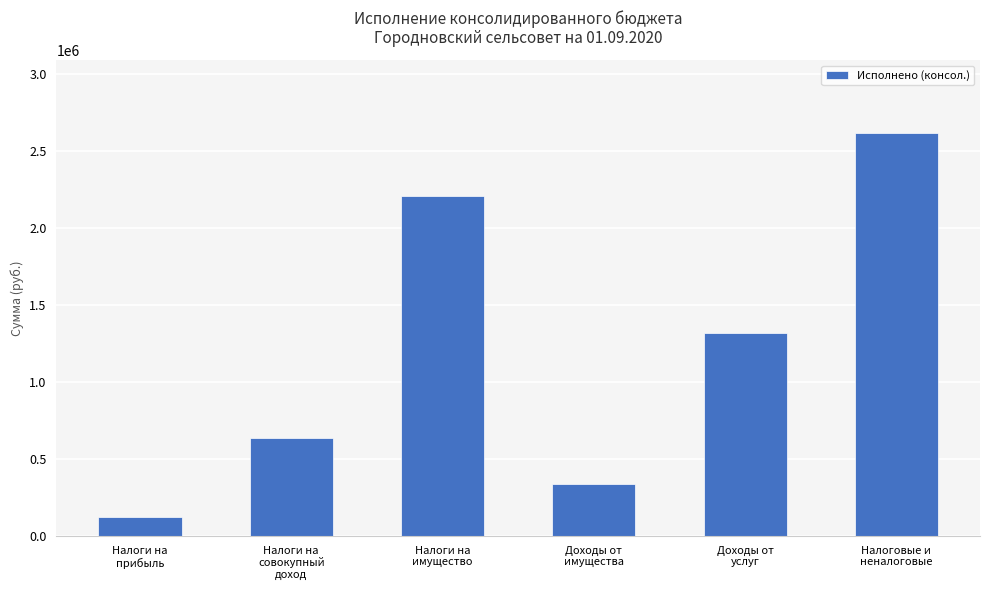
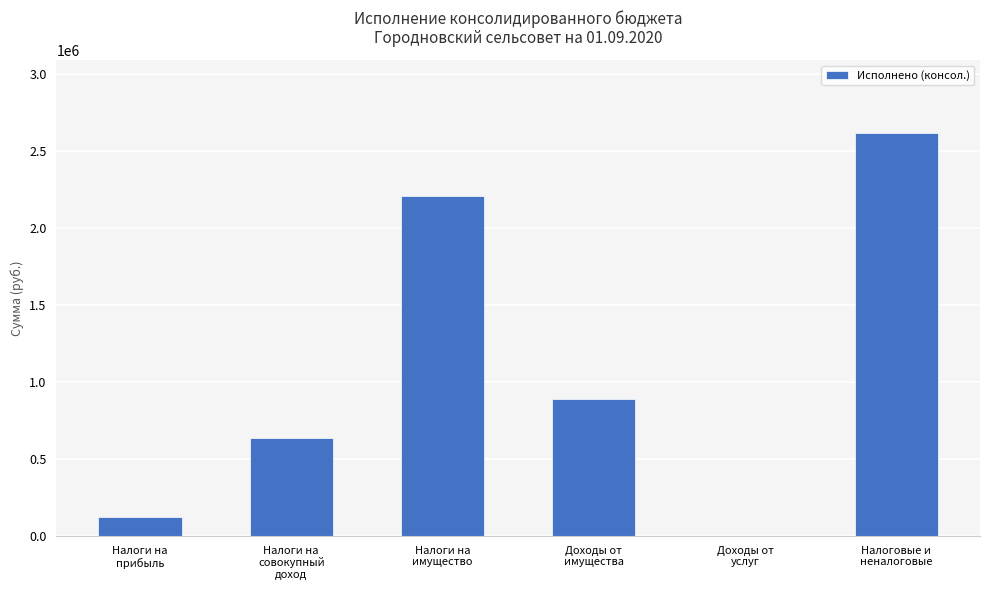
Доходы от имущества: 340000 -> 890000
Доходы от услуг: 1320000 -> 0
